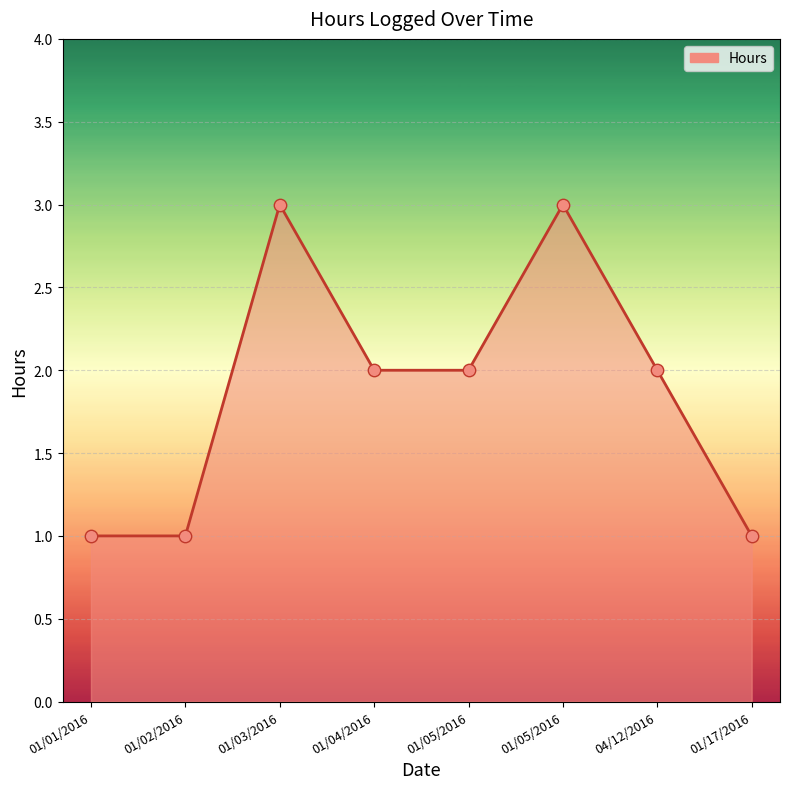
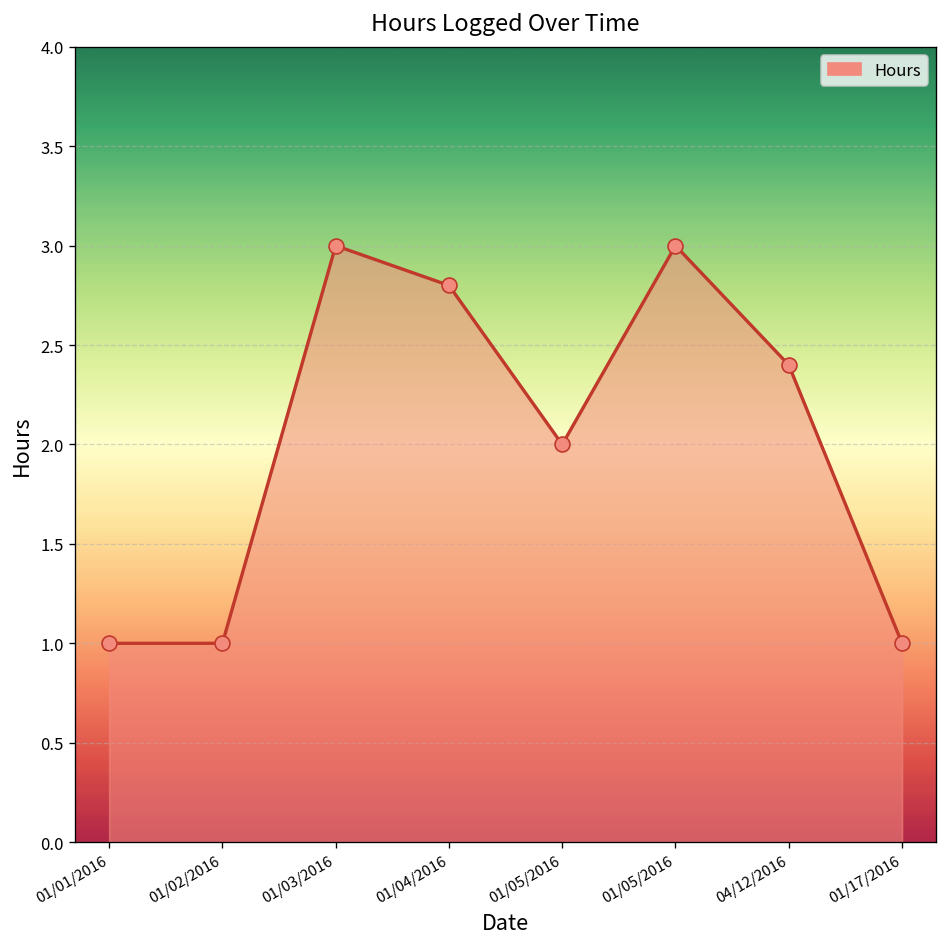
01/04/2016: 2.0 -> 2.8
04/12/2016: 2.0 -> 2.4
